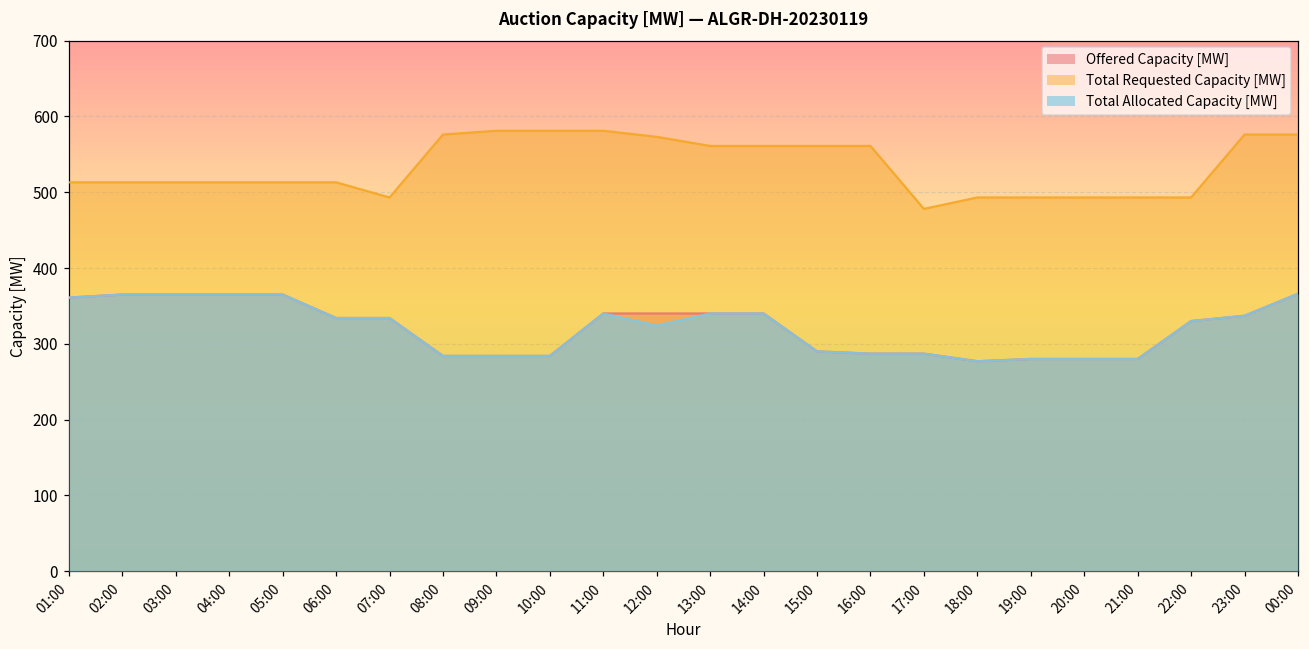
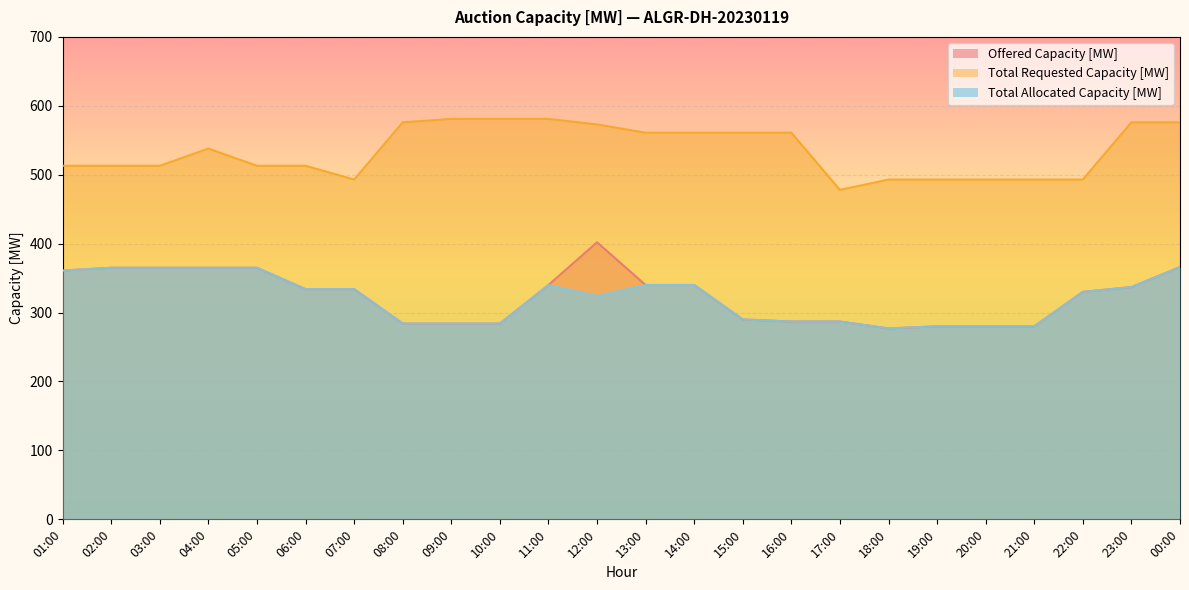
Total Requested Capacity [MW], 04:00: 510 -> 540
Offered Capacity [MW], 12:00: 340 -> 400
